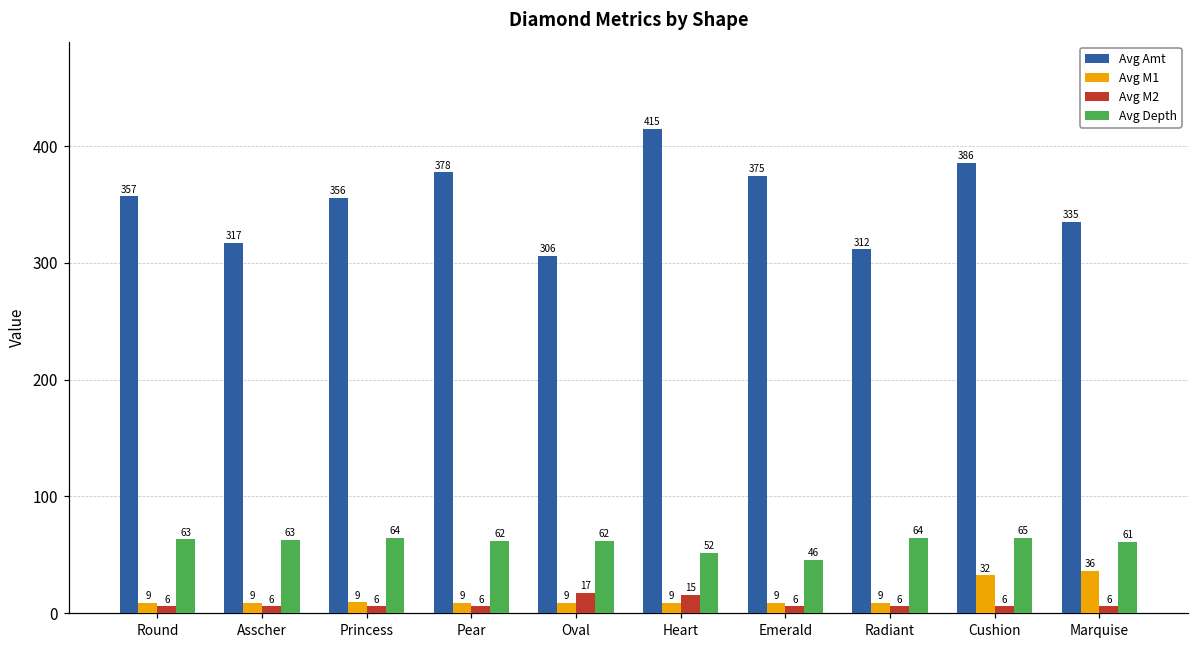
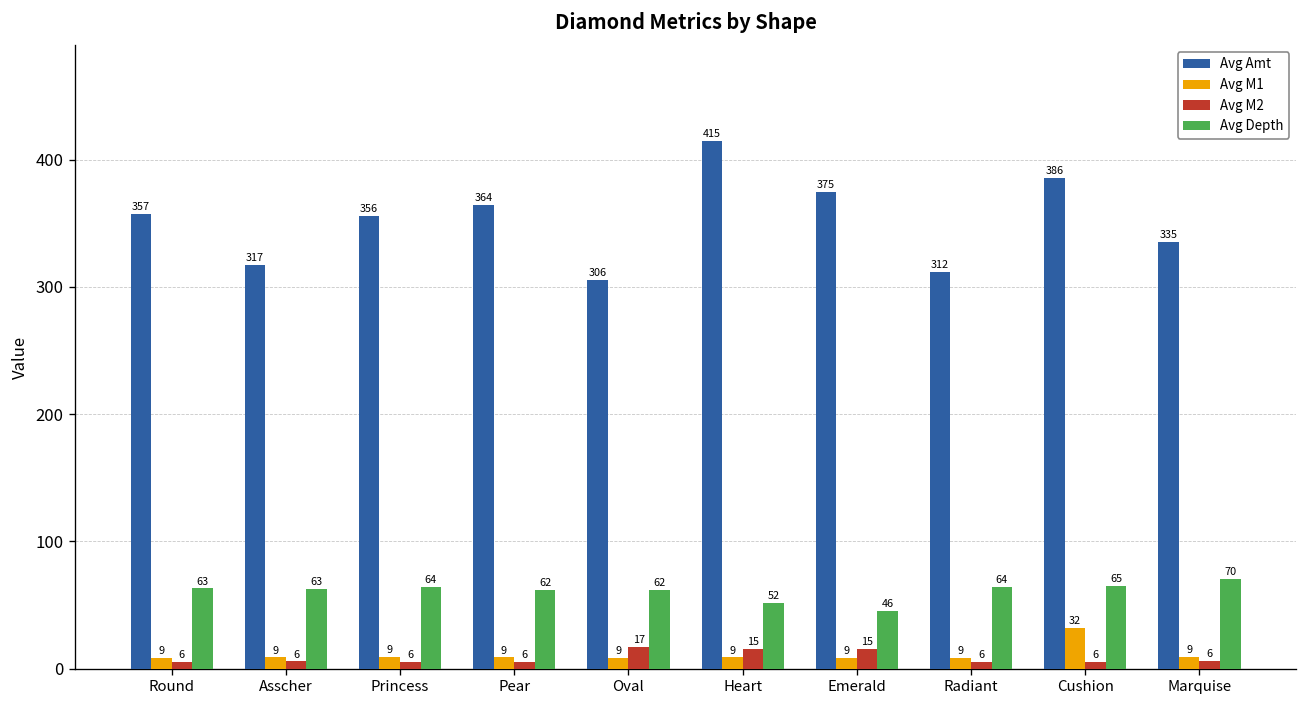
Avg Amt, Pear: 378 -> 364
Avg M2, Emerald: 6 -> 15
Avg M1, Marquise: 36 -> 9
Avg Depth, Marquise: 61 -> 70
